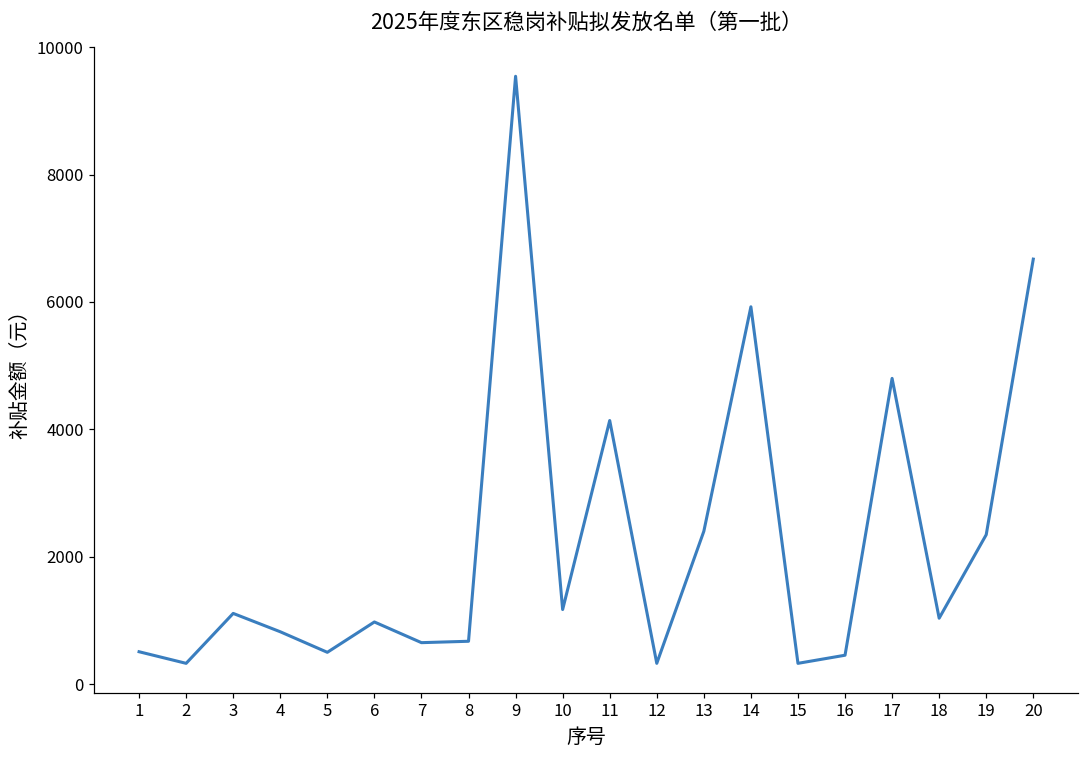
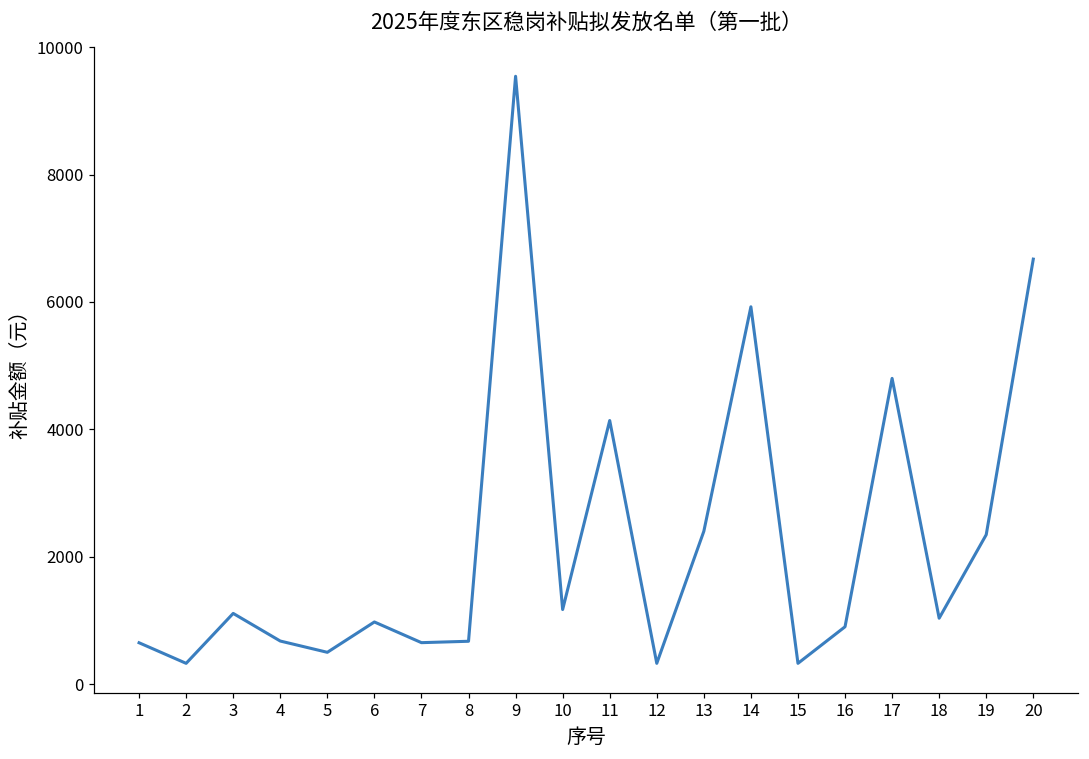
1: 500 -> 600
4: 800 -> 700
16: 500 -> 900
